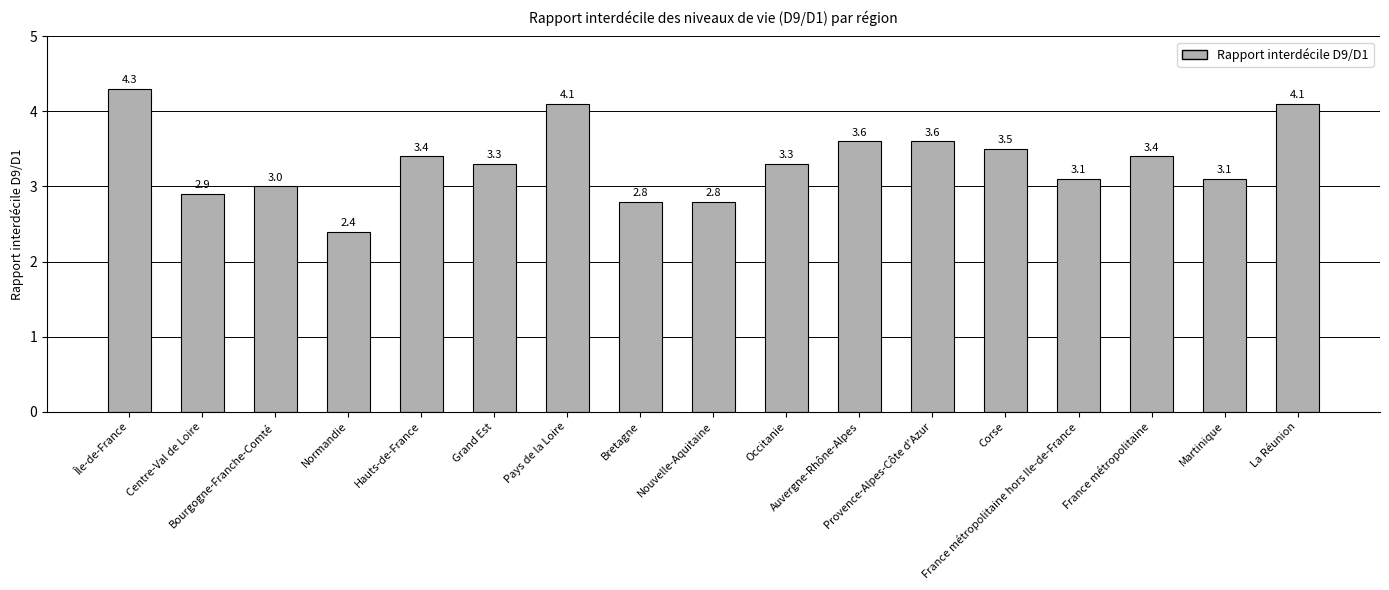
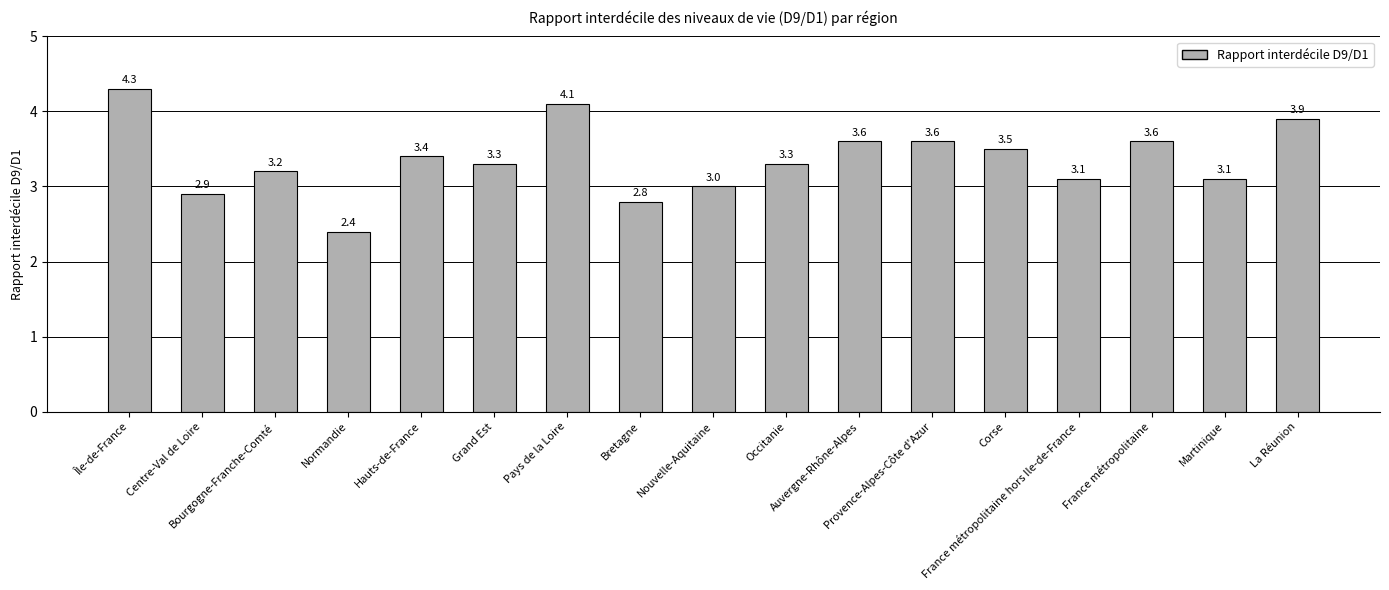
Bourgogne-Franche-Comté: 3.0 -> 3.2
Nouvelle-Aquitaine: 2.8 -> 3.0
France métropolitaine: 3.4 -> 3.6
La Réunion: 4.1 -> 3.9
